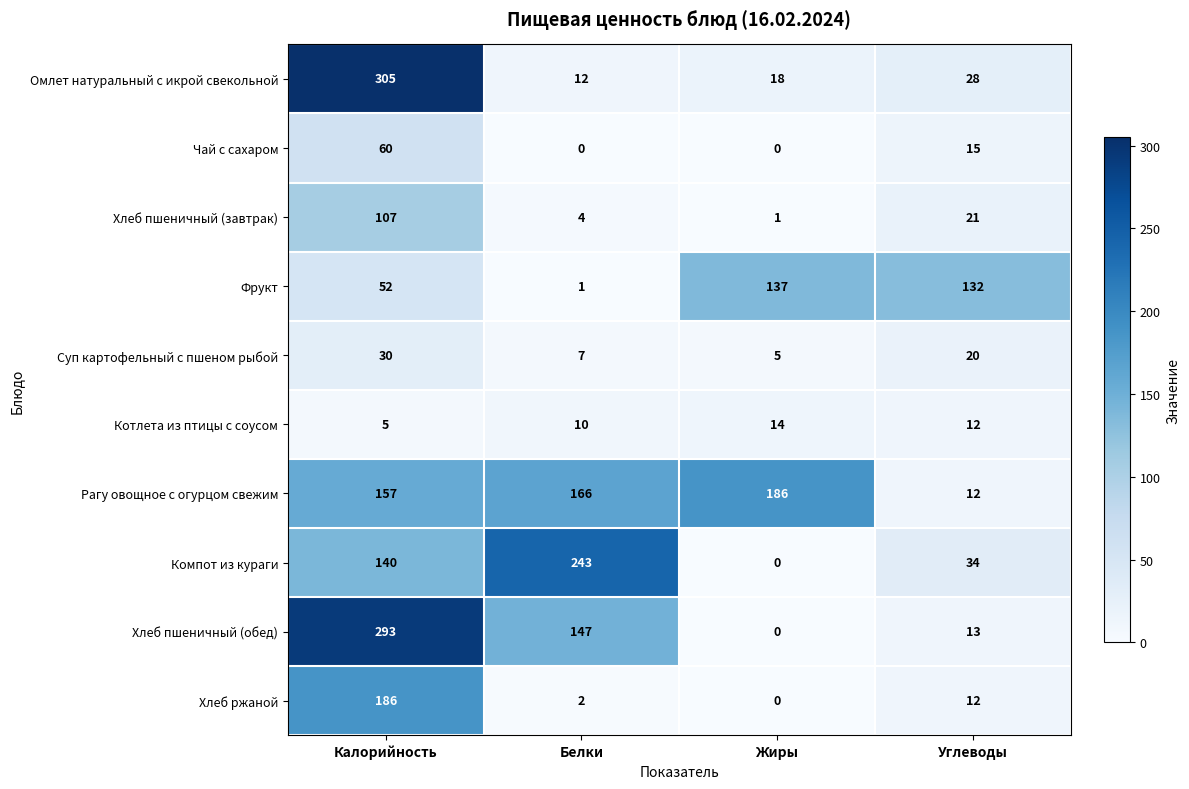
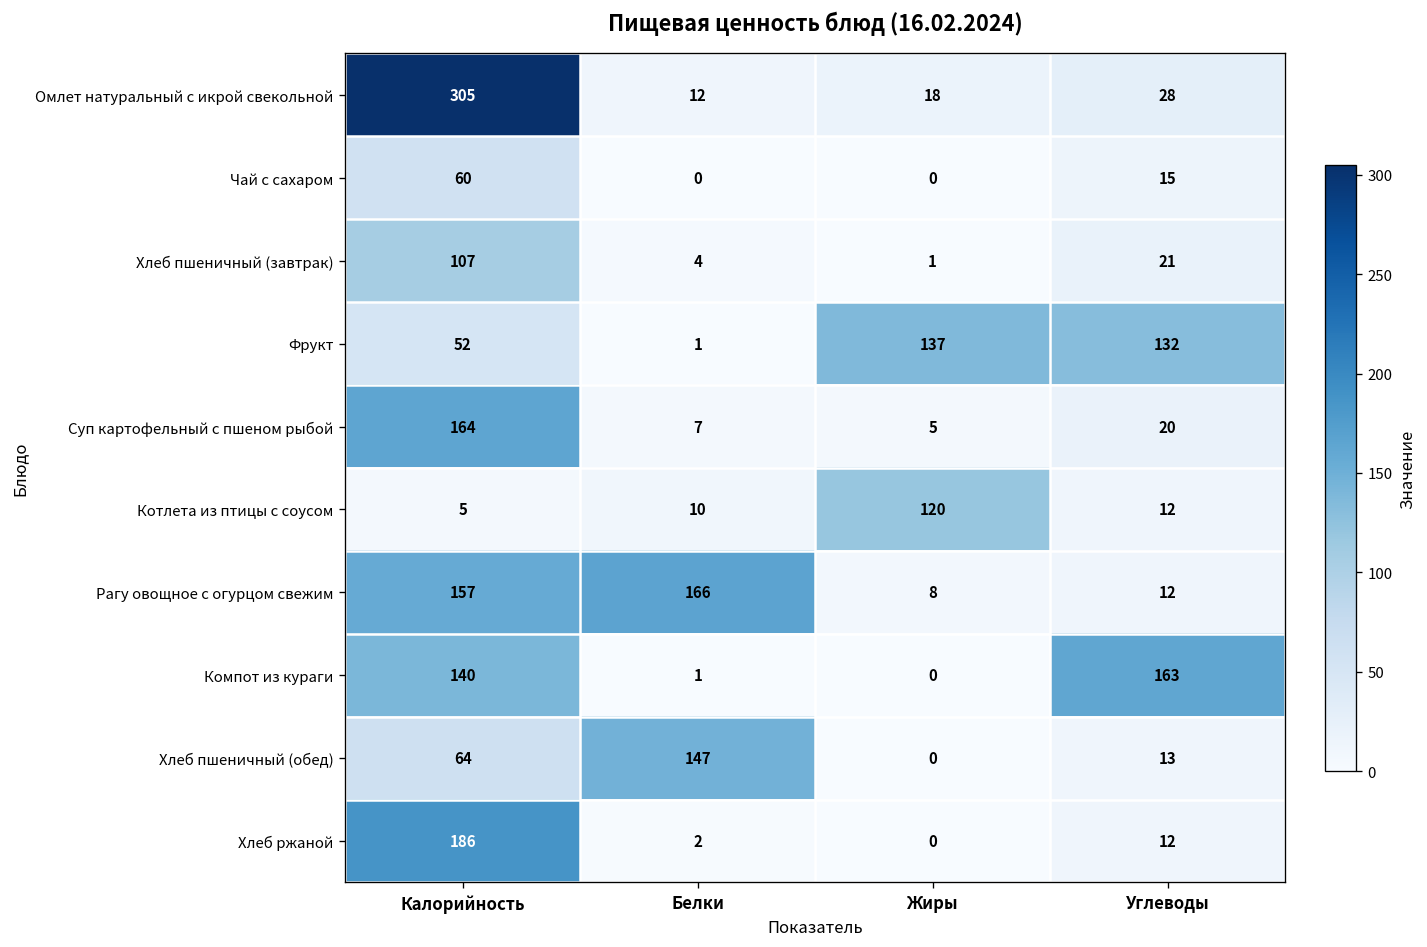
Суп картофельный с пшеном рыбой, Калорийность: 30 -> 164
Котлета из птицы с соусом, Жиры: 14 -> 120
Рагу овощное с огурцом свежим, Жиры: 186 -> 8
Компот из кураги, Белки: 243 -> 1
Компот из кураги, Углеводы: 34 -> 163
Хлеб пшеничный (обед), Калорийность: 293 -> 64
